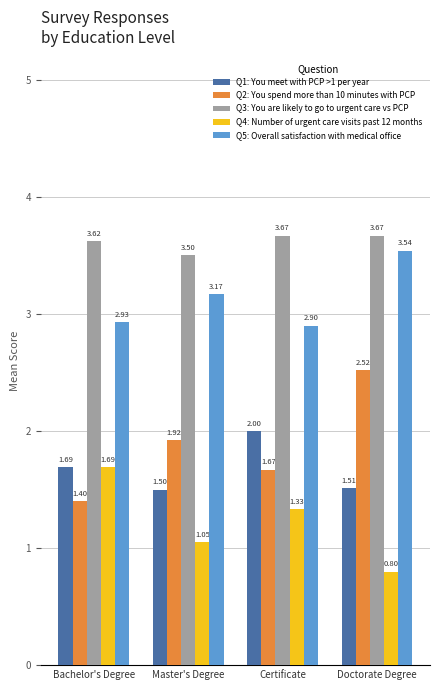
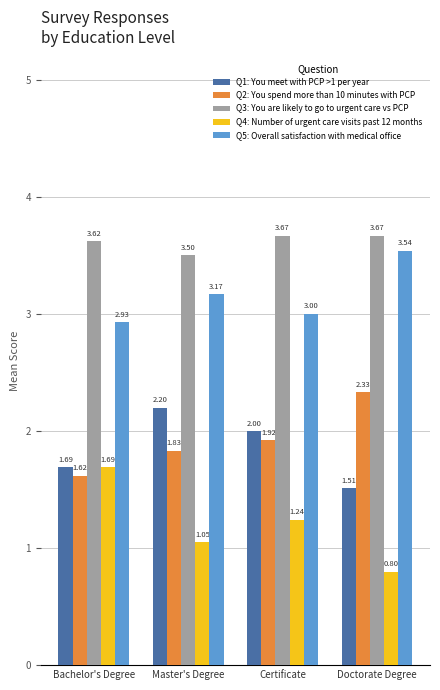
Q2: You spend more than 10 minutes with PCP, Bachelor's Degree: 1.40 -> 1.62
Q1: You meet with PCP >1 per year, Master's Degree: 1.50 -> 2.20
Q2: You spend more than 10 minutes with PCP, Master's Degree: 1.92 -> 1.83
Q2: You spend more than 10 minutes with PCP, Certificate: 1.67 -> 1.92
Q4: Number of urgent care visits past 12 months, Certificate: 1.33 -> 1.24
Q5: Overall satisfaction with medical office, Certificate: 2.90 -> 3.00
Q2: You spend more than 10 minutes with PCP, Doctorate Degree: 2.52 -> 2.33
